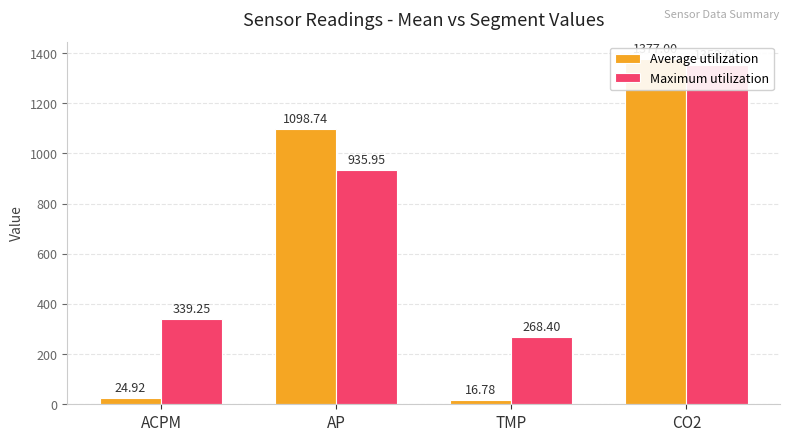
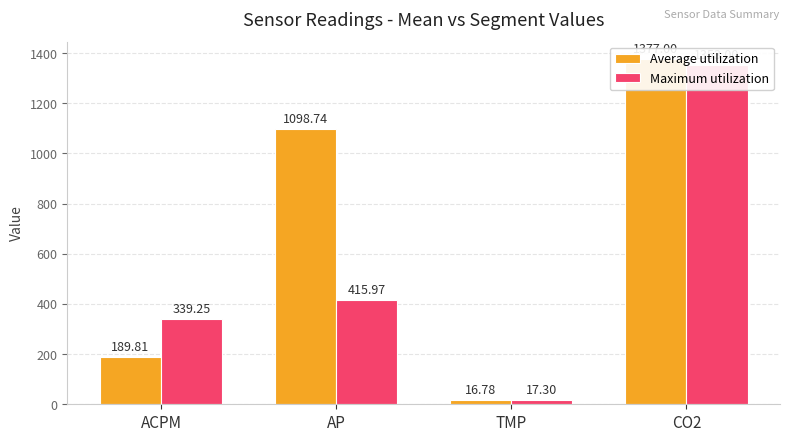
Average utilization, ACPM: 24.92 -> 189.81
Maximum utilization, AP: 935.95 -> 415.97
Maximum utilization, TMP: 268.40 -> 17.30
